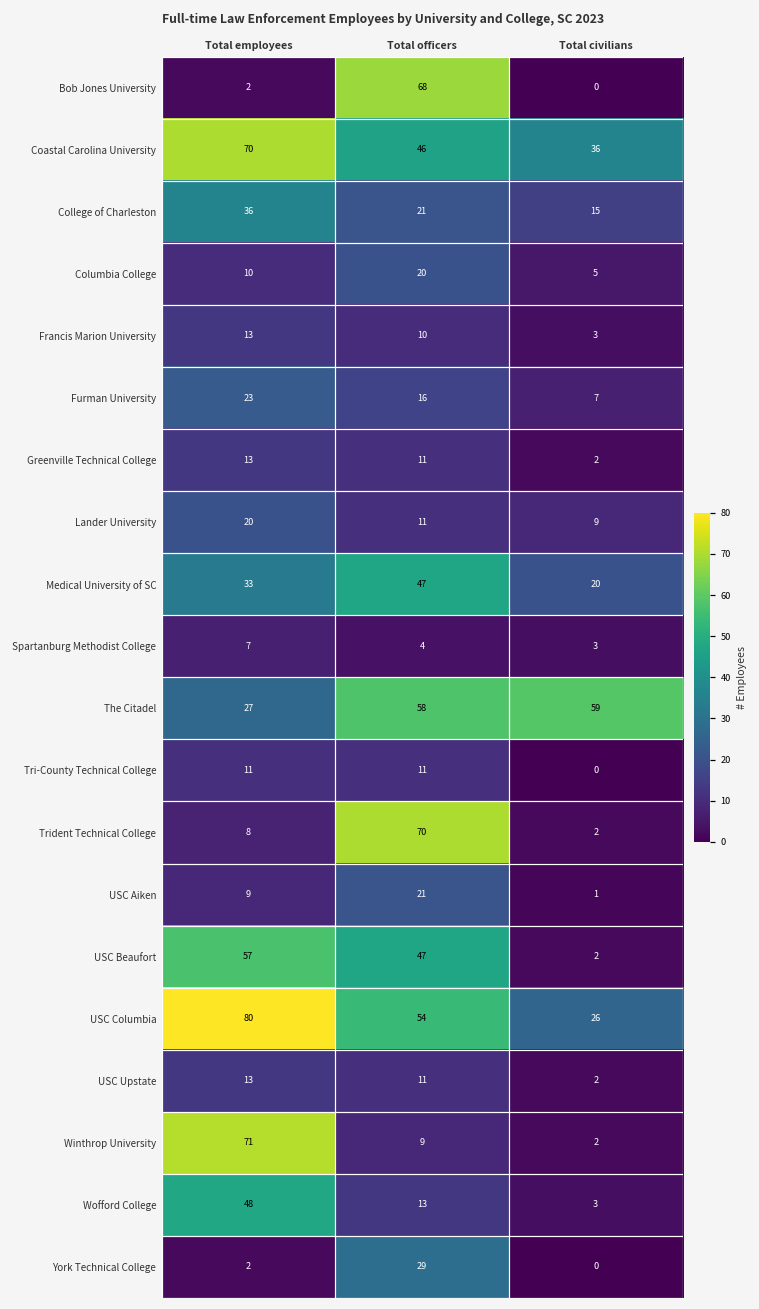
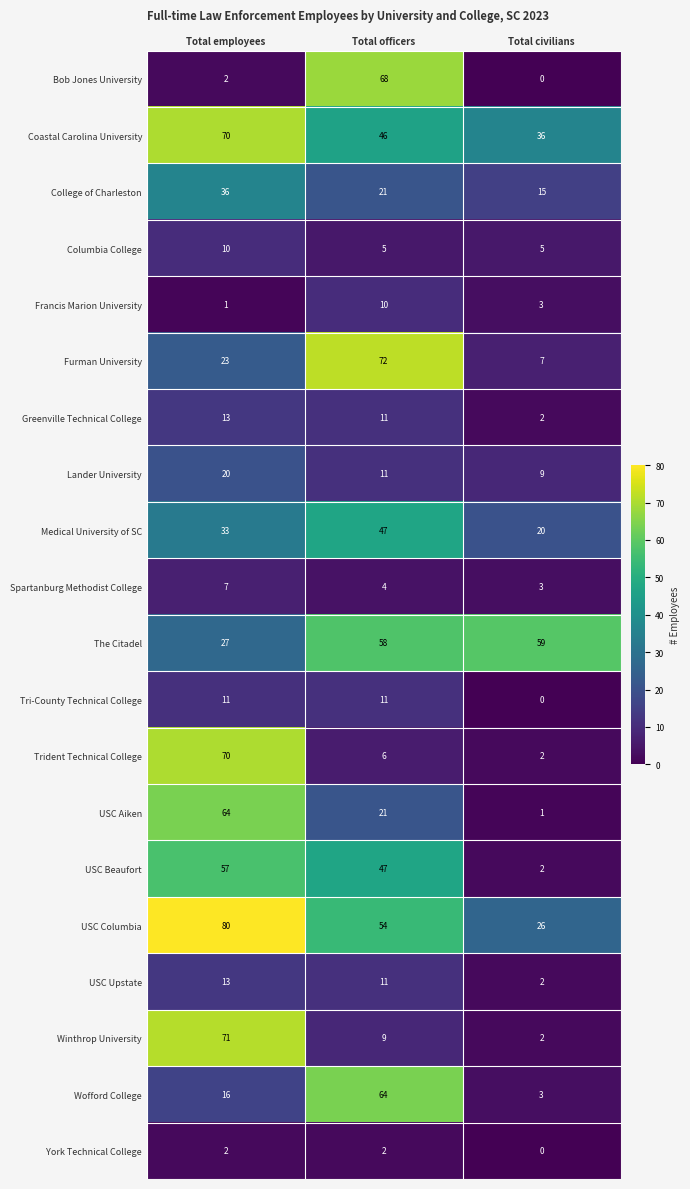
Columbia College, Total officers: 20 -> 5
Francis Marion University, Total employees: 13 -> 1
Furman University, Total officers: 16 -> 72
Trident Technical College, Total employees: 8 -> 70
Trident Technical College, Total officers: 70 -> 6
USC Aiken, Total employees: 9 -> 64
Wofford College, Total employees: 48 -> 16
Wofford College, Total officers: 13 -> 64
York Technical College, Total officers: 29 -> 2
